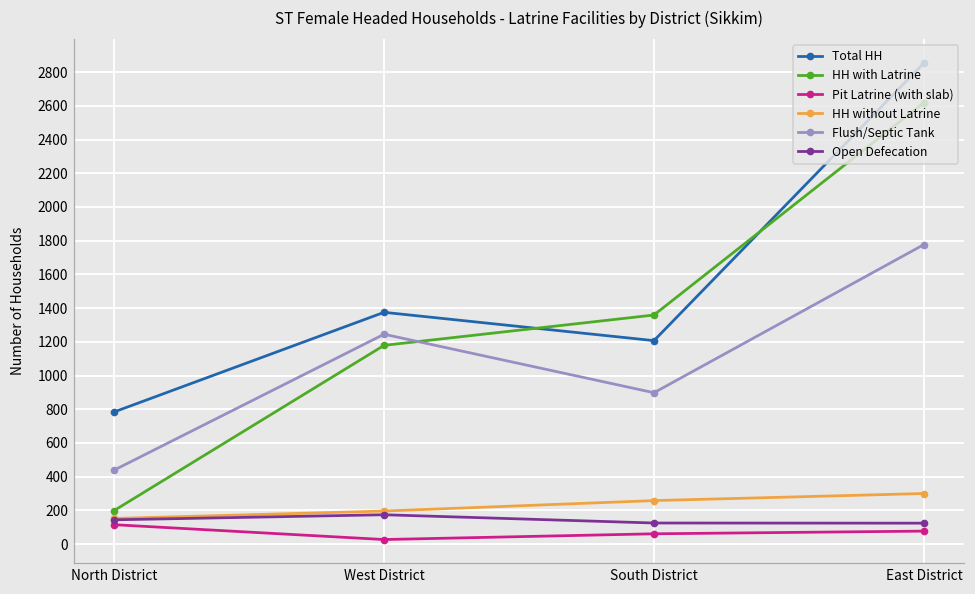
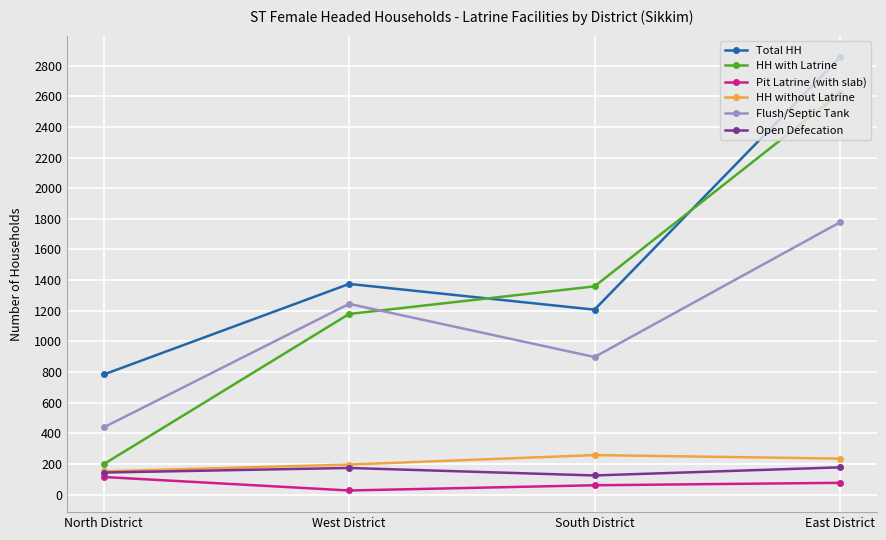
HH without Latrine, East District: 300 -> 240
Open Defecation, East District: 120 -> 180
